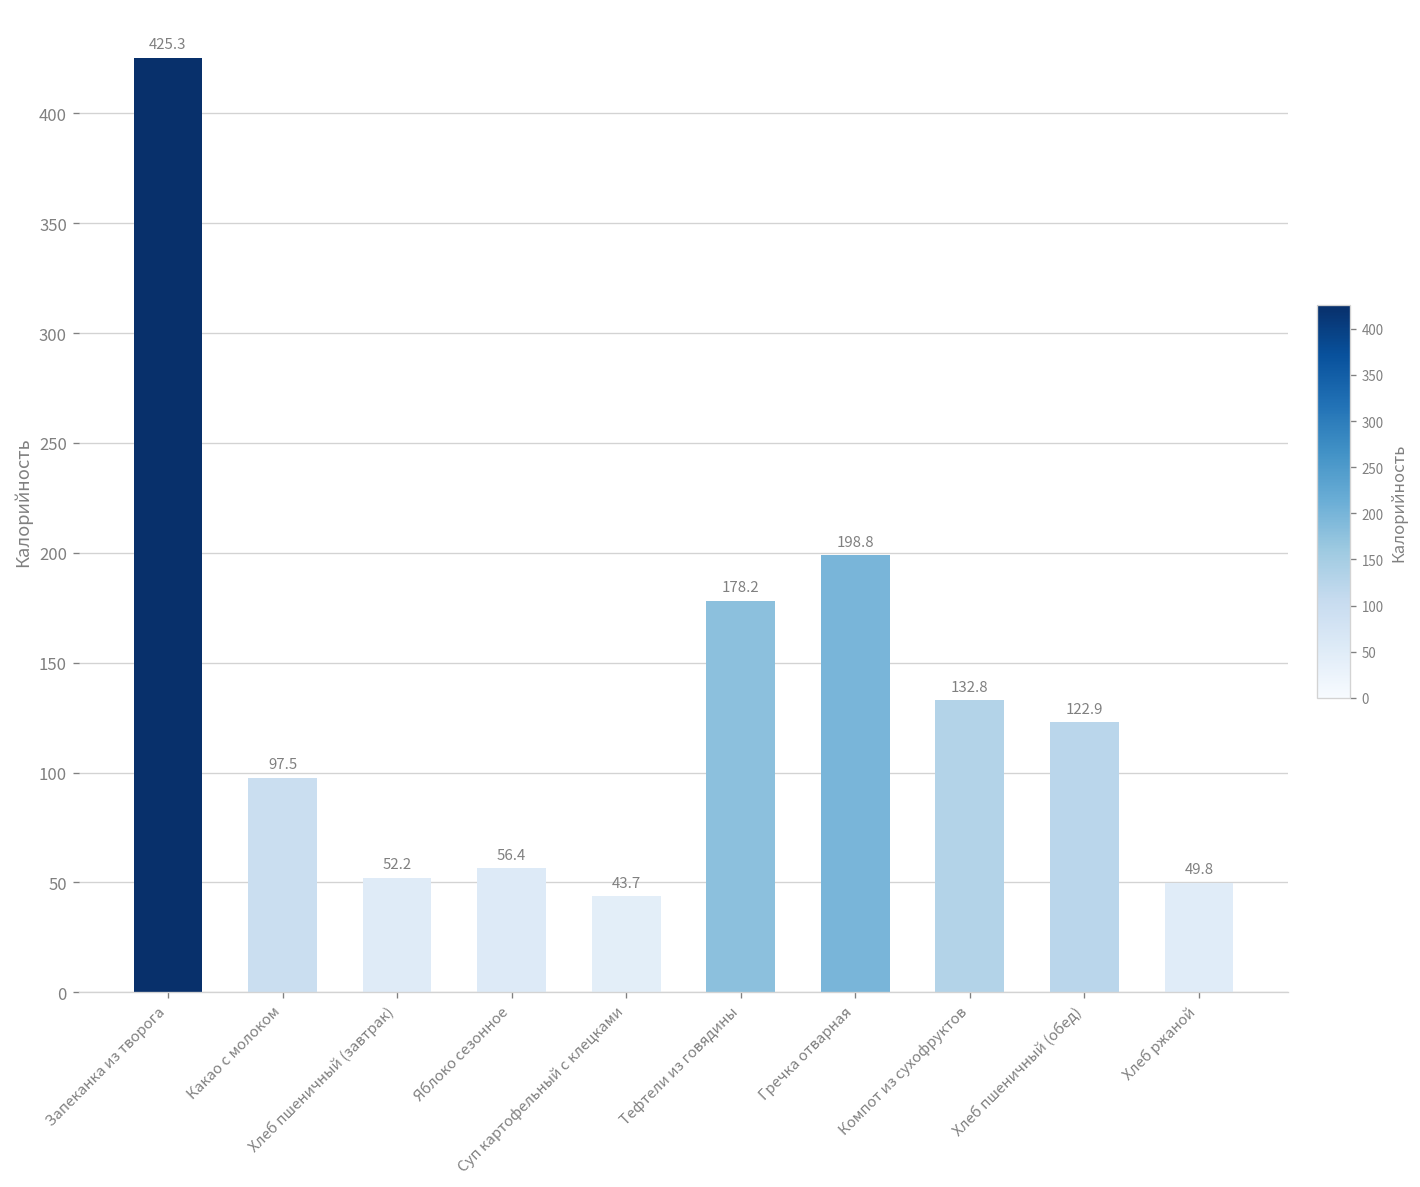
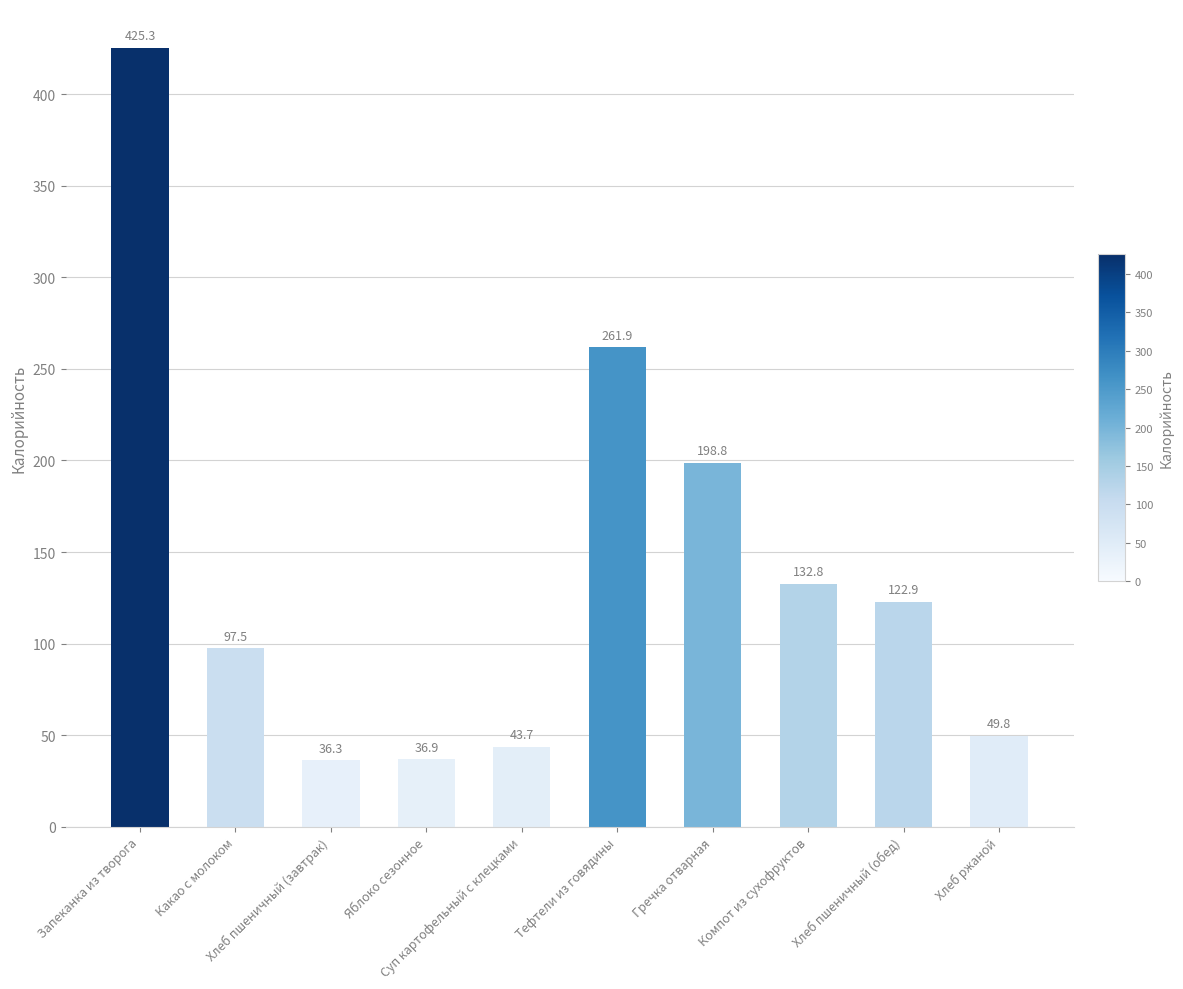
Хлеб пшеничный (завтрак): 52.2 -> 36.3
Яблоко сезонное: 56.4 -> 36.9
Тефтели из говядины: 178.2 -> 261.9
